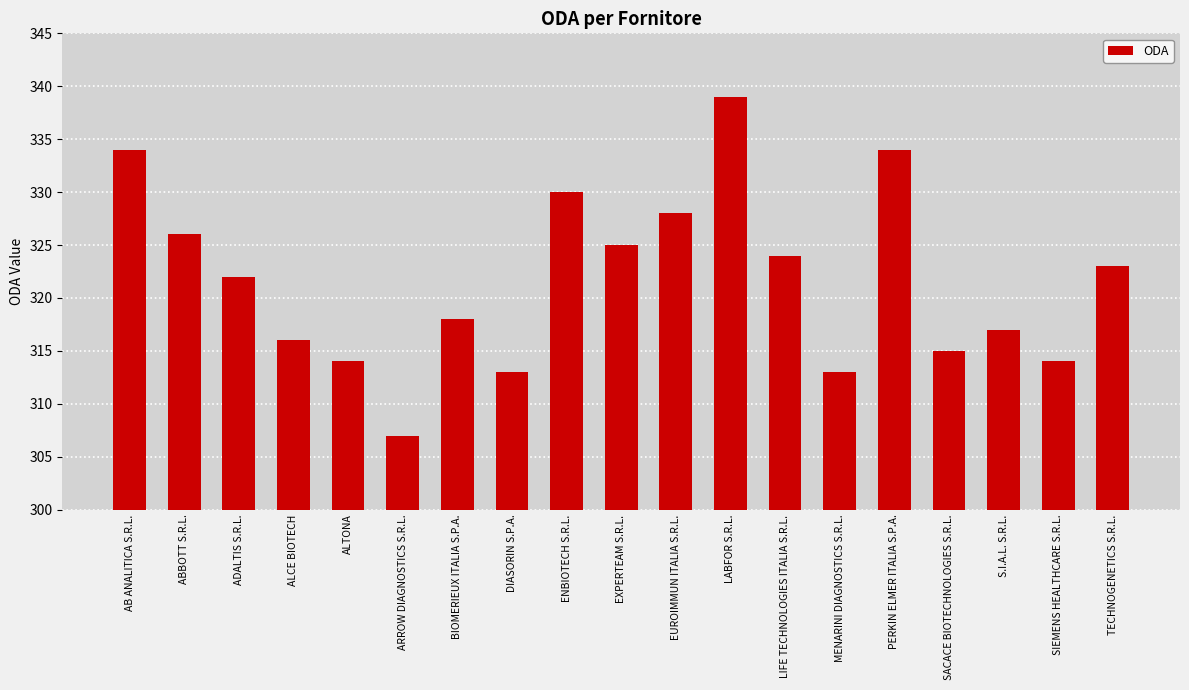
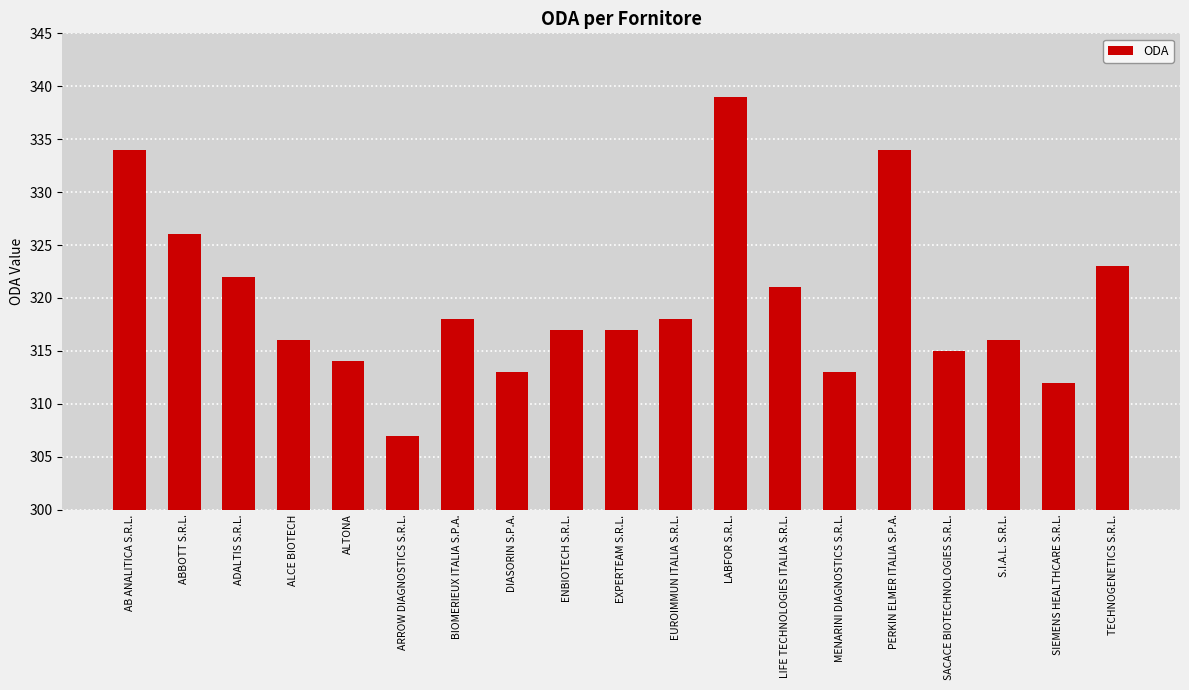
ENBIOTECH S.R.L.: 330 -> 317
EXPERTEAM S.R.L.: 325 -> 317
EUROIMMUN ITALIA S.R.L.: 328 -> 318
LIFE TECHNOLOGIES ITALIA S.R.L.: 324 -> 321
S.I.A.L. S.R.L.: 317 -> 316
SIEMENS HEALTHCARE S.R.L.: 314 -> 312
